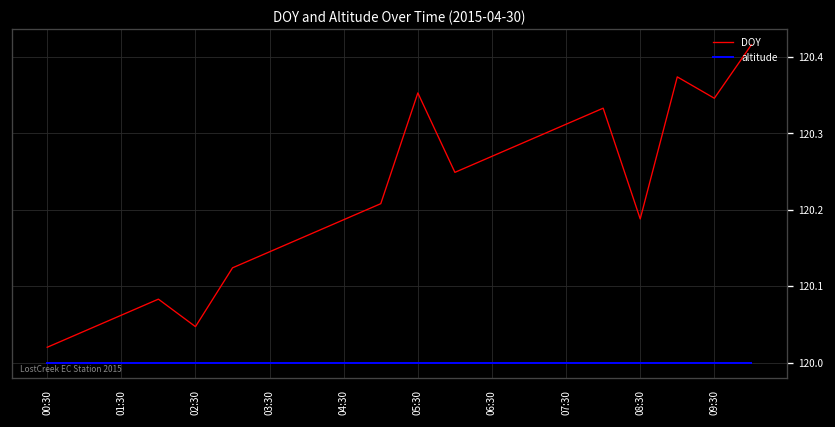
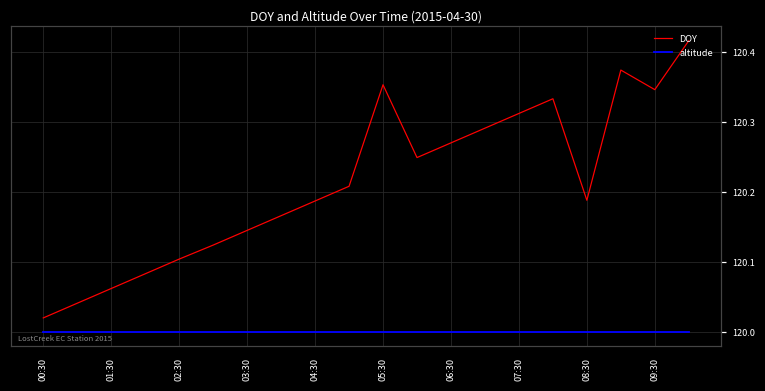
DOY, 02:30: 120.05 -> 120.10
